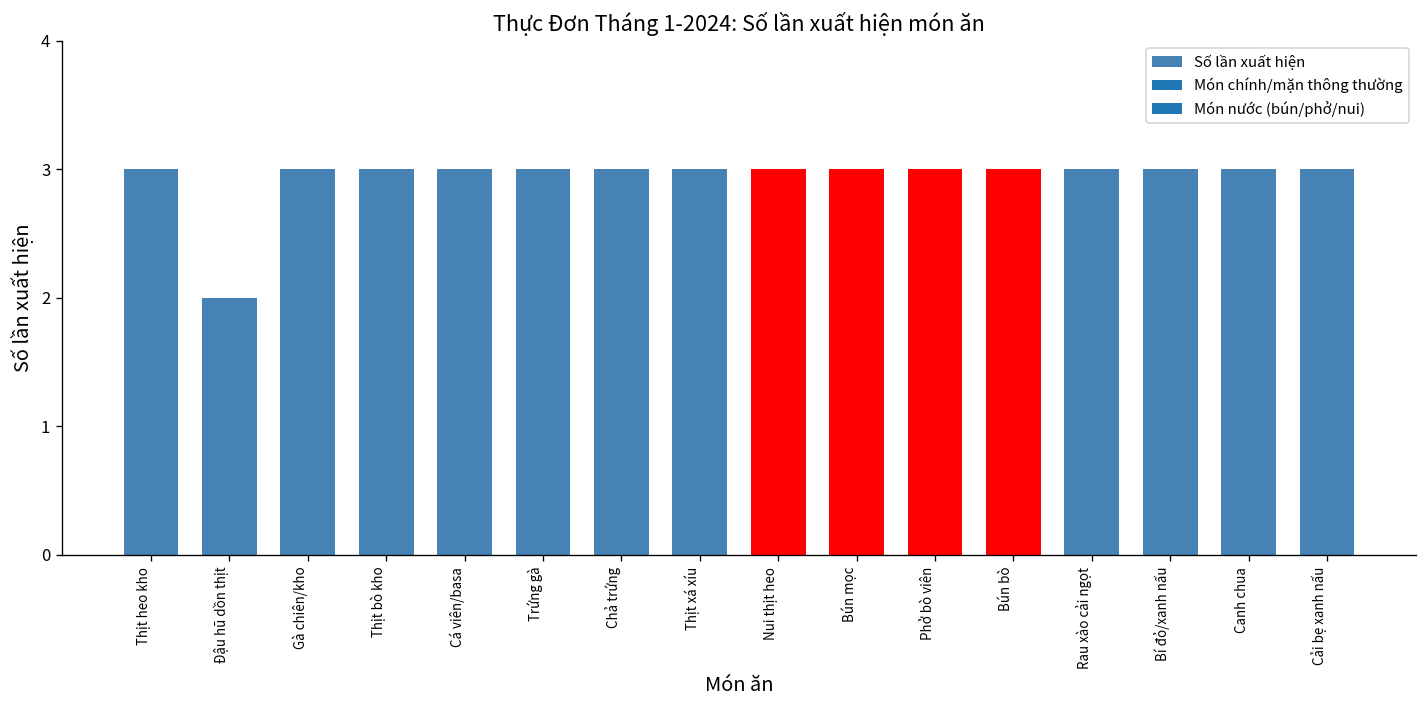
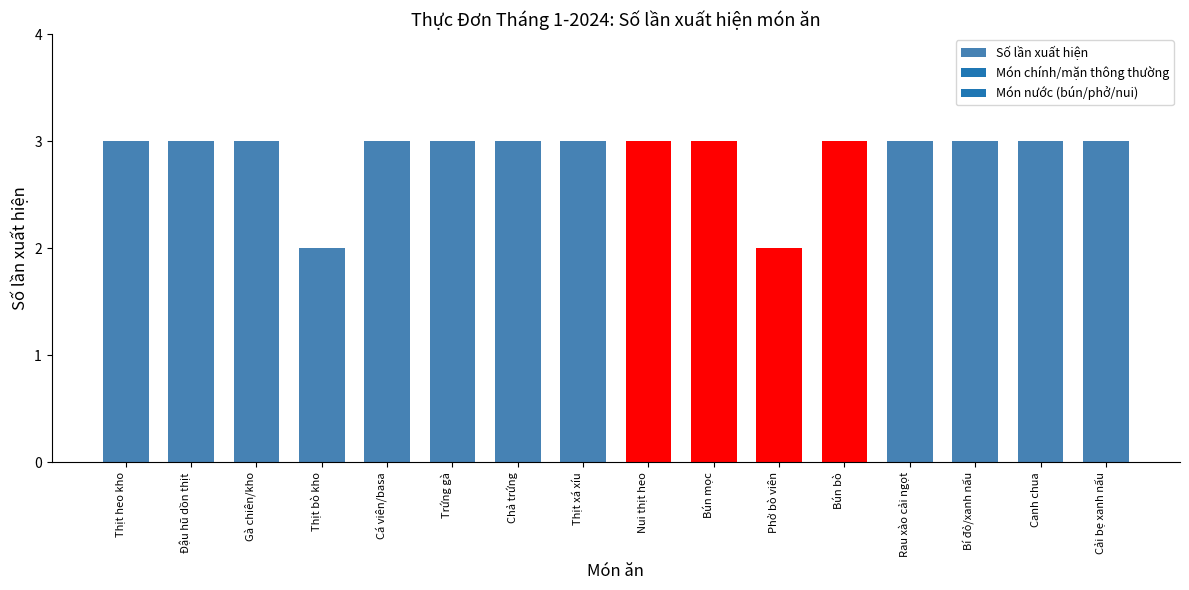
Đậu hũ dồn thịt: 2 -> 3
Thịt bò kho: 3 -> 2
Phở bò viên: 3 -> 2
